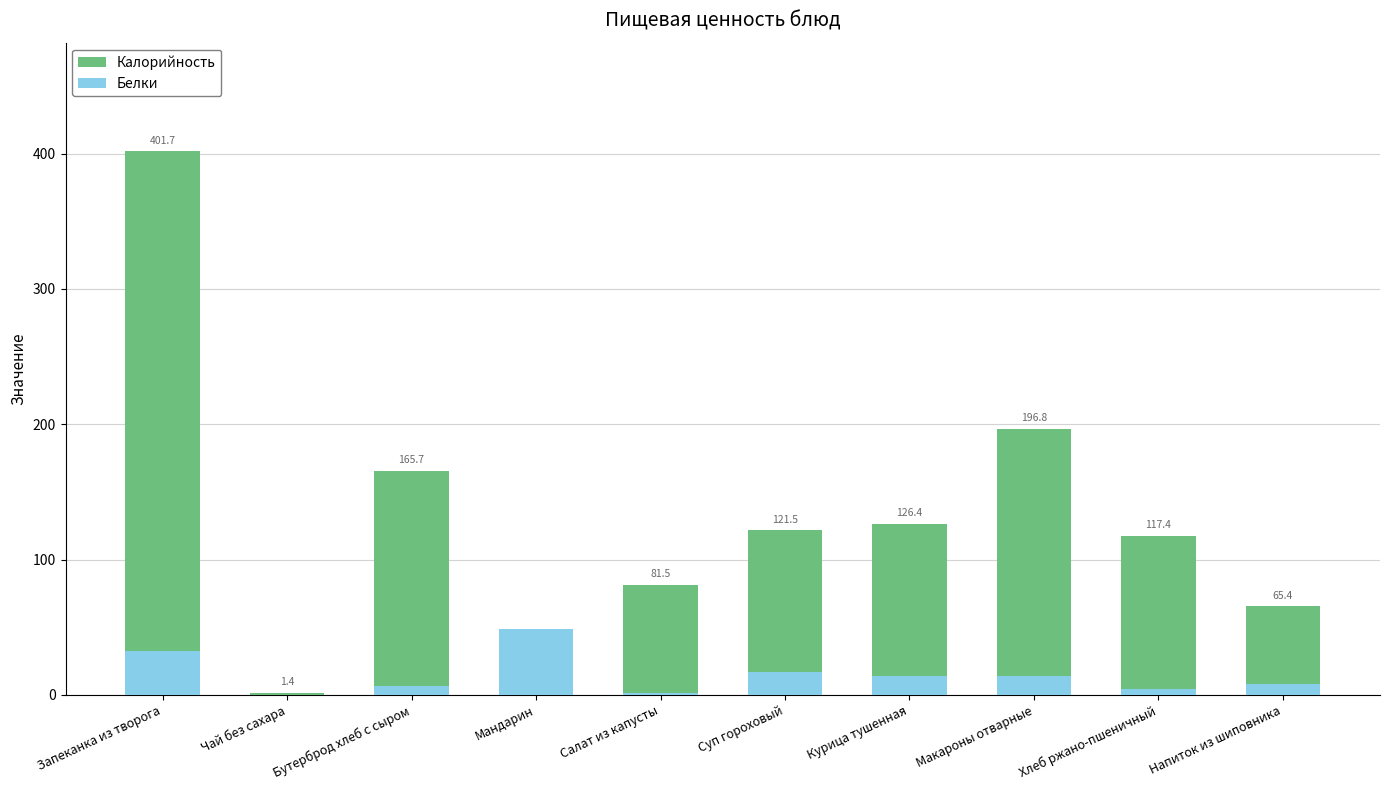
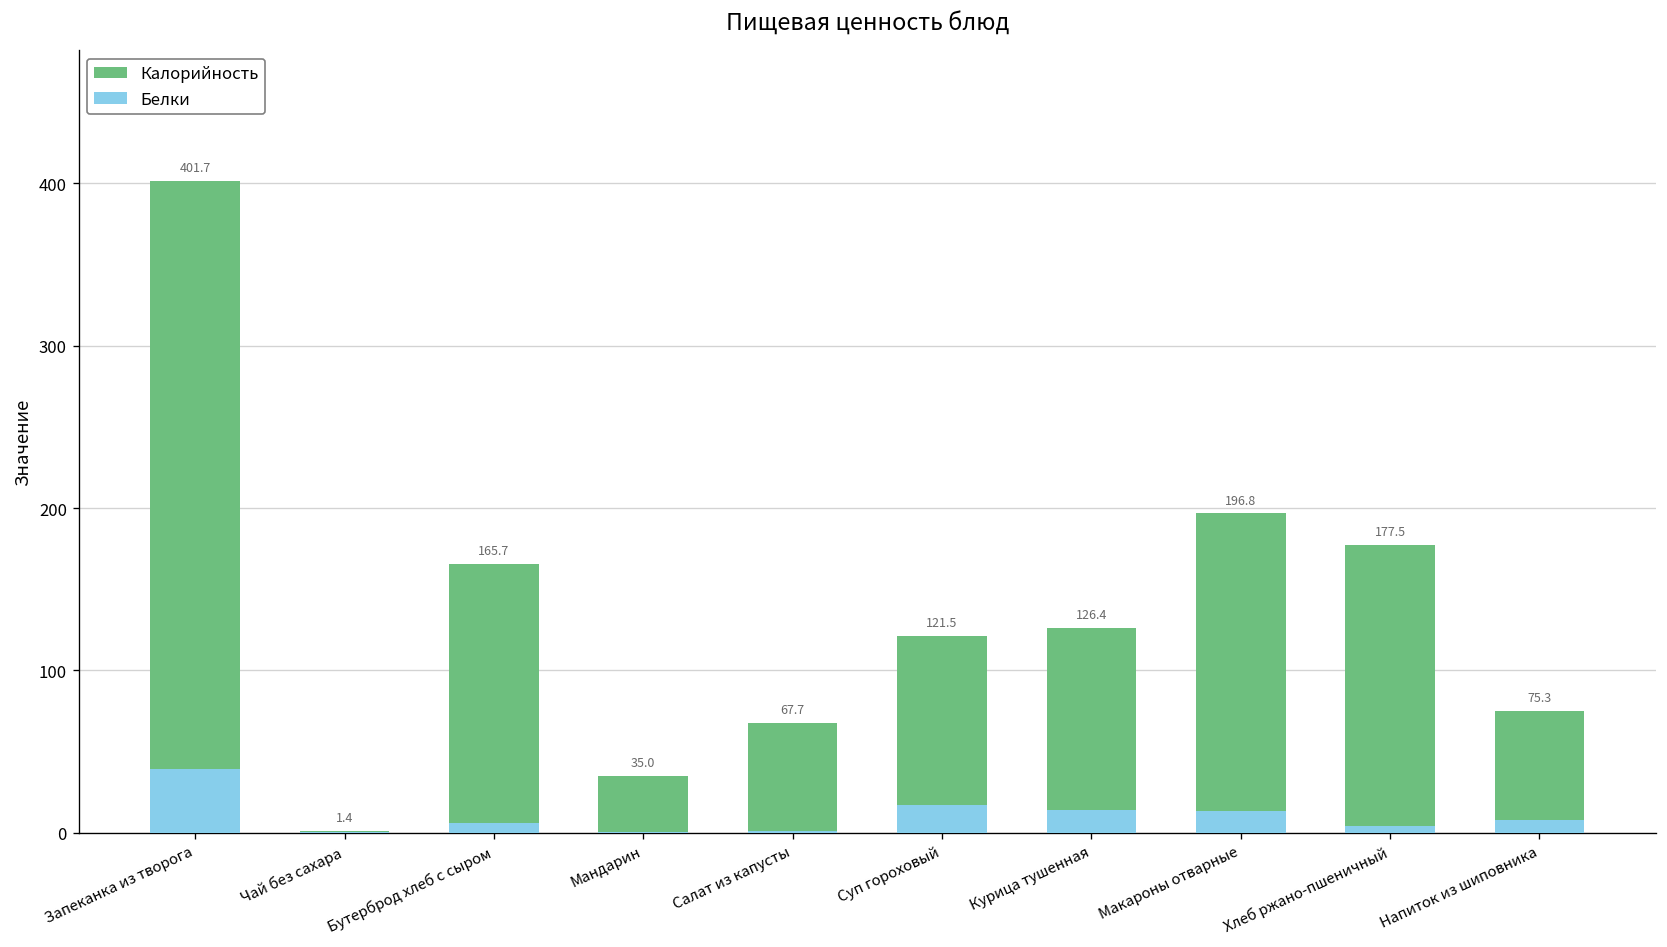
Белки, Запеканка из творога: 33 -> 40
Белки, Мандарин: 49 -> 1
Калорийность, Салат из капусты: 81.5 -> 67.7
Калорийность, Хлеб ржано-пшеничный: 117.4 -> 177.5
Калорийность, Напиток из шиповника: 65.4 -> 75.3
